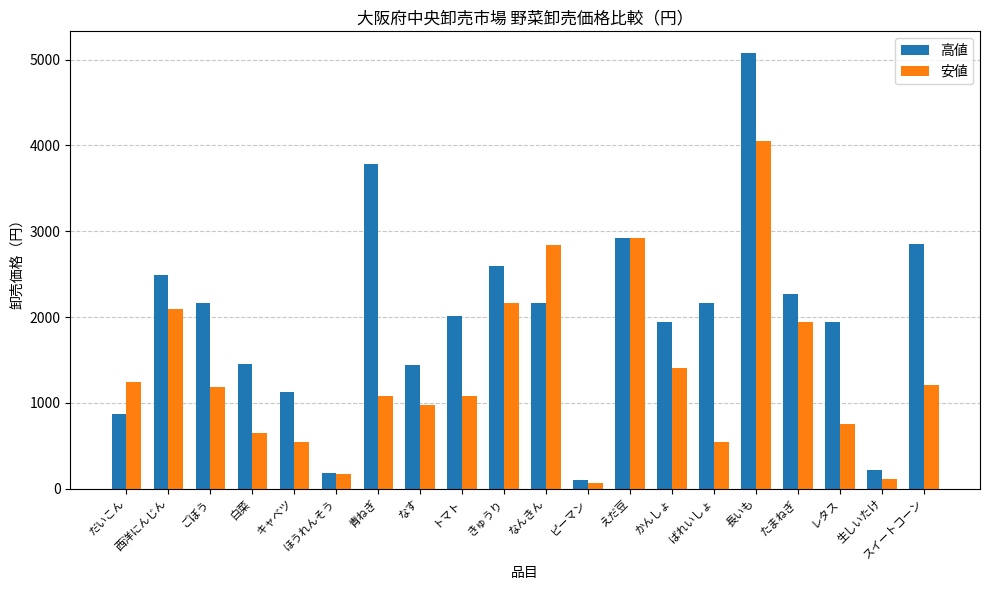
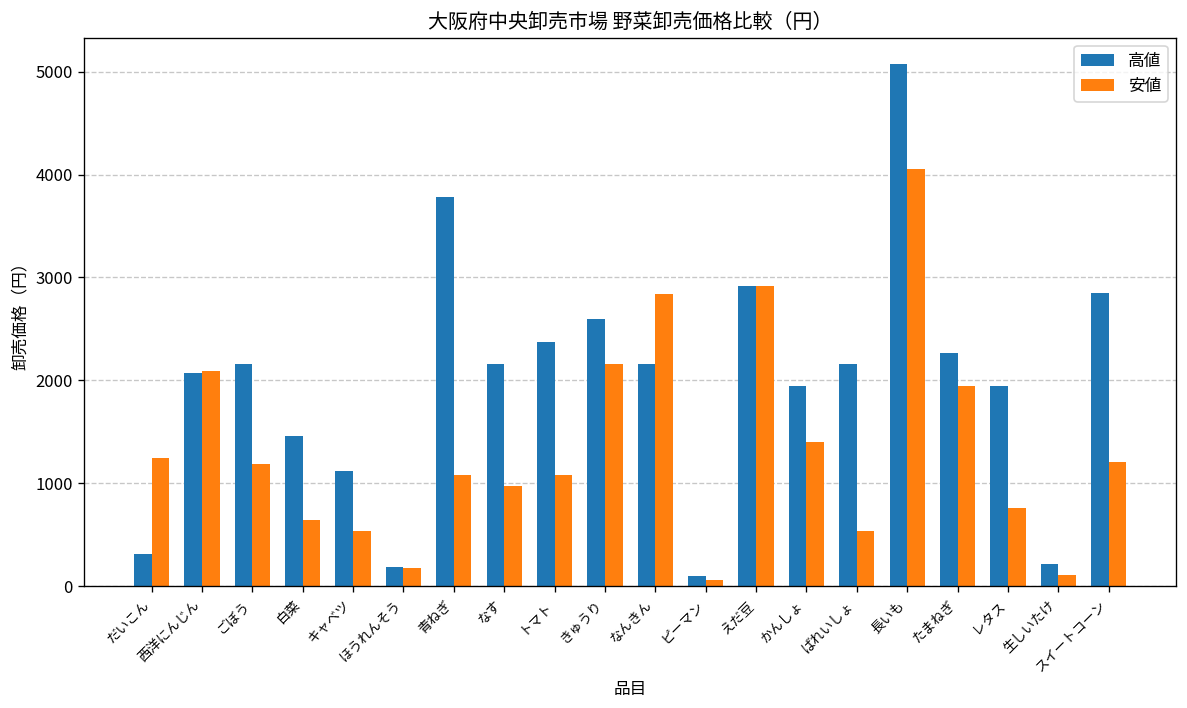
高値, だいこん: 900 -> 300
高値, 西洋にんじん: 2500 -> 2100
高値, なす: 1400 -> 2200
高値, トマト: 2000 -> 2400
